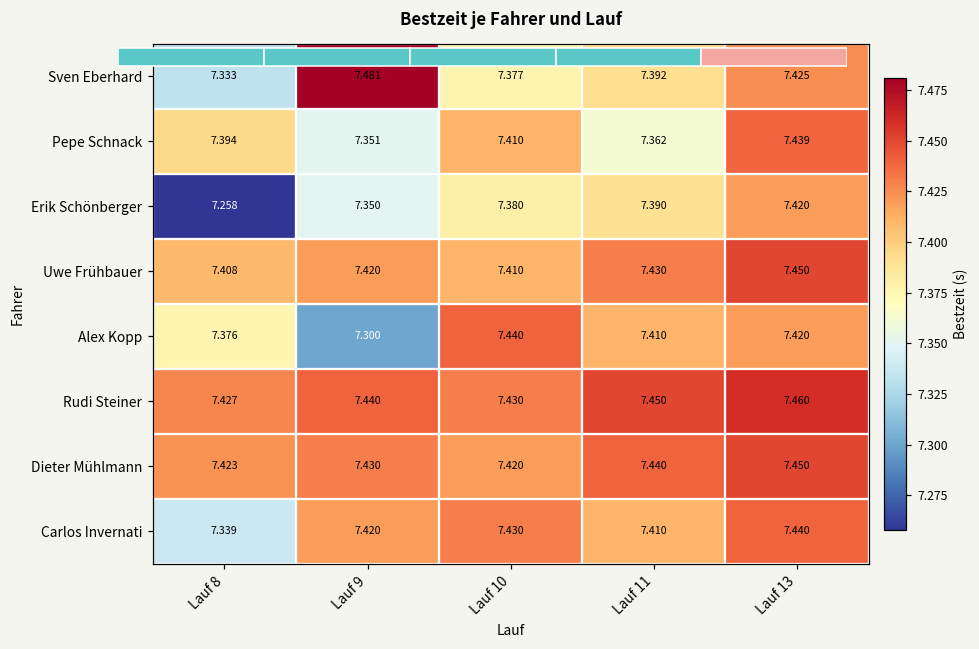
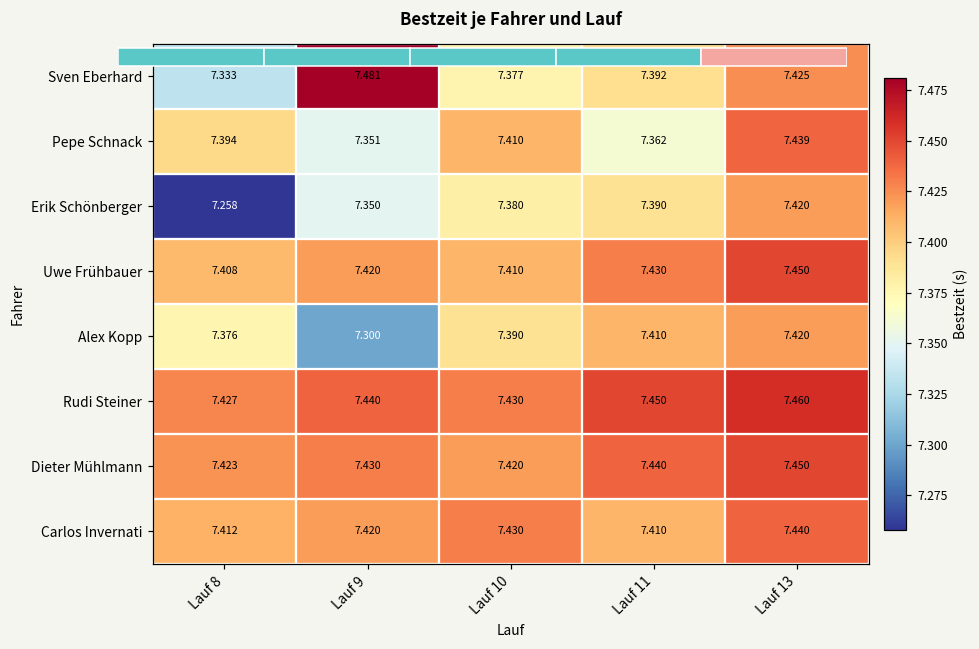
Bestzeit je Fahrer und Lauf, Alex Kopp, Lauf 10: 7.440 -> 7.390
Bestzeit je Fahrer und Lauf, Carlos Invernati, Lauf 8: 7.339 -> 7.412
